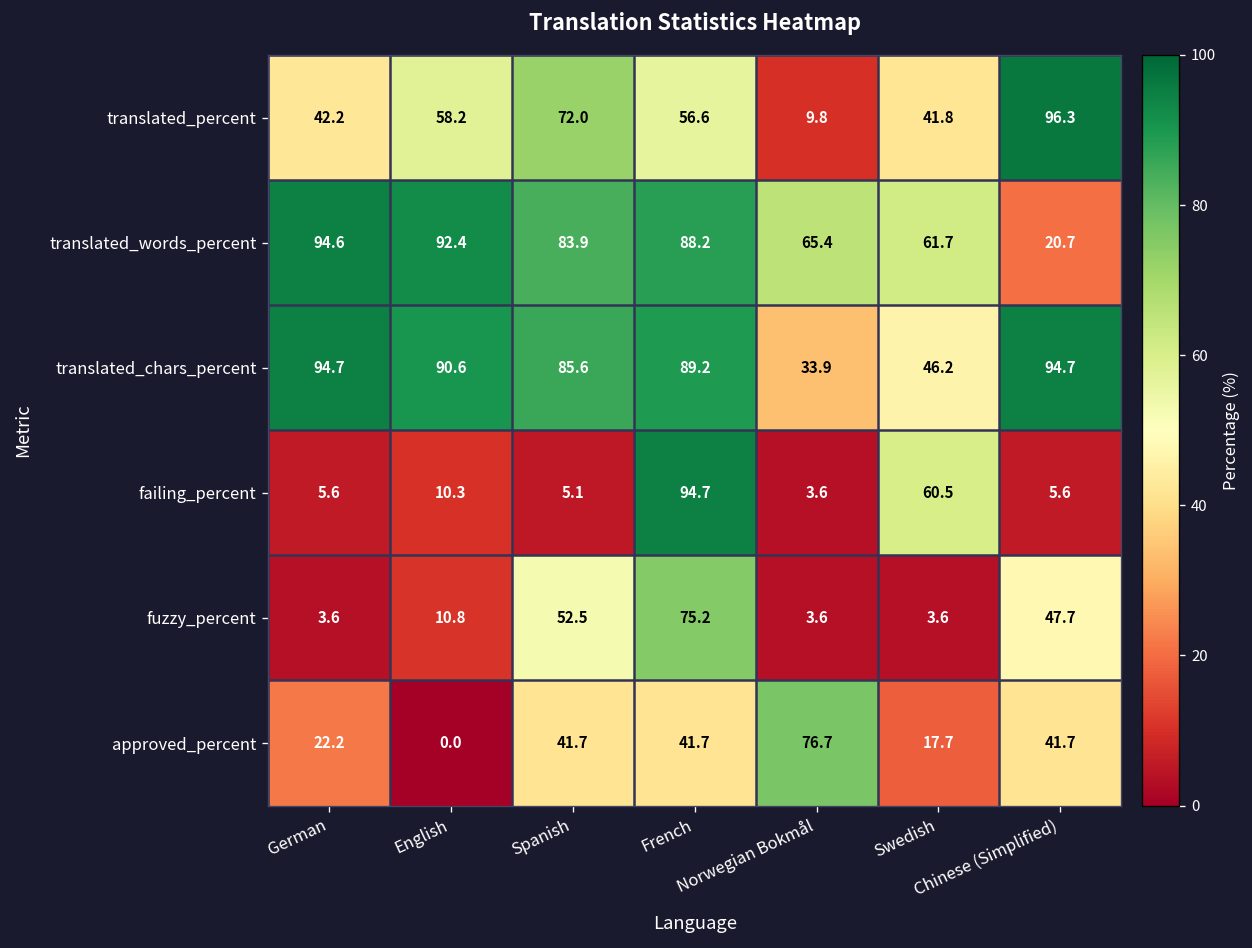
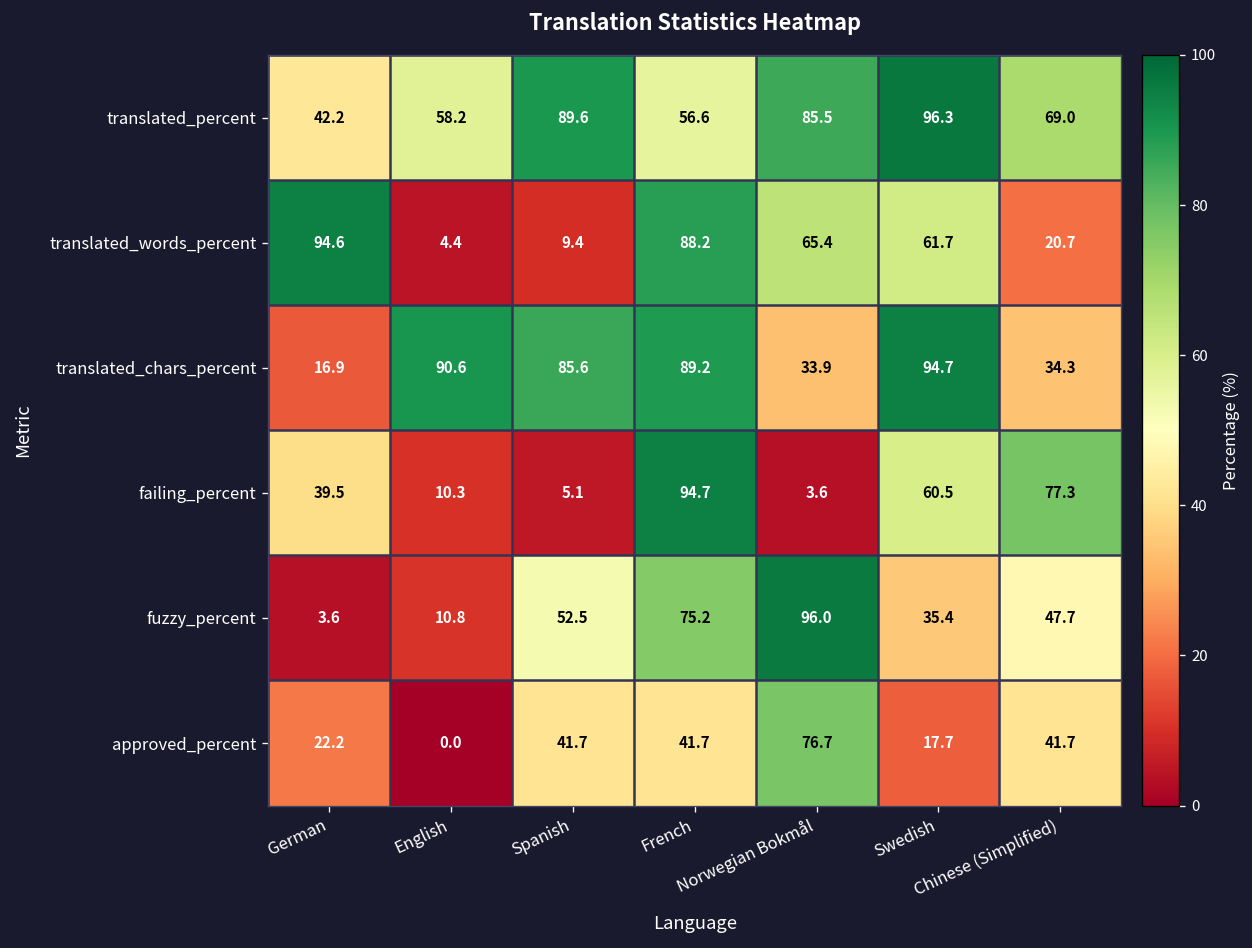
translated_percent, Spanish: 72.0 -> 89.6
translated_percent, Norwegian Bokmål: 9.8 -> 85.5
translated_percent, Swedish: 41.8 -> 96.3
translated_percent, Chinese (Simplified): 96.3 -> 69.0
translated_words_percent, English: 92.4 -> 4.4
translated_words_percent, Spanish: 83.9 -> 9.4
translated_chars_percent, German: 94.7 -> 16.9
translated_chars_percent, Swedish: 46.2 -> 94.7
translated_chars_percent, Chinese (Simplified): 94.7 -> 34.3
failing_percent, German: 5.6 -> 39.5
failing_percent, Chinese (Simplified): 5.6 -> 77.3
fuzzy_percent, Norwegian Bokmål: 3.6 -> 96.0
fuzzy_percent, Swedish: 3.6 -> 35.4
